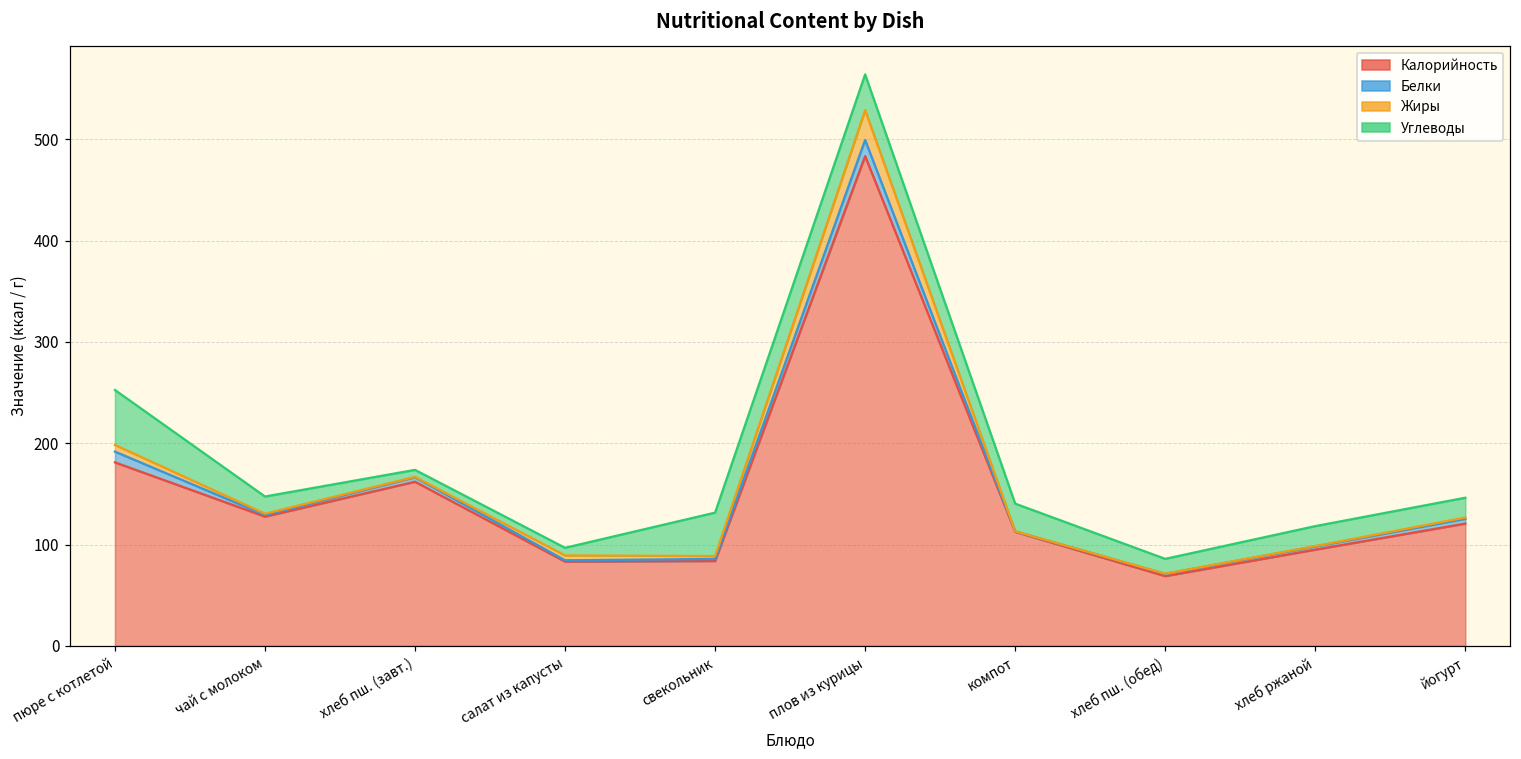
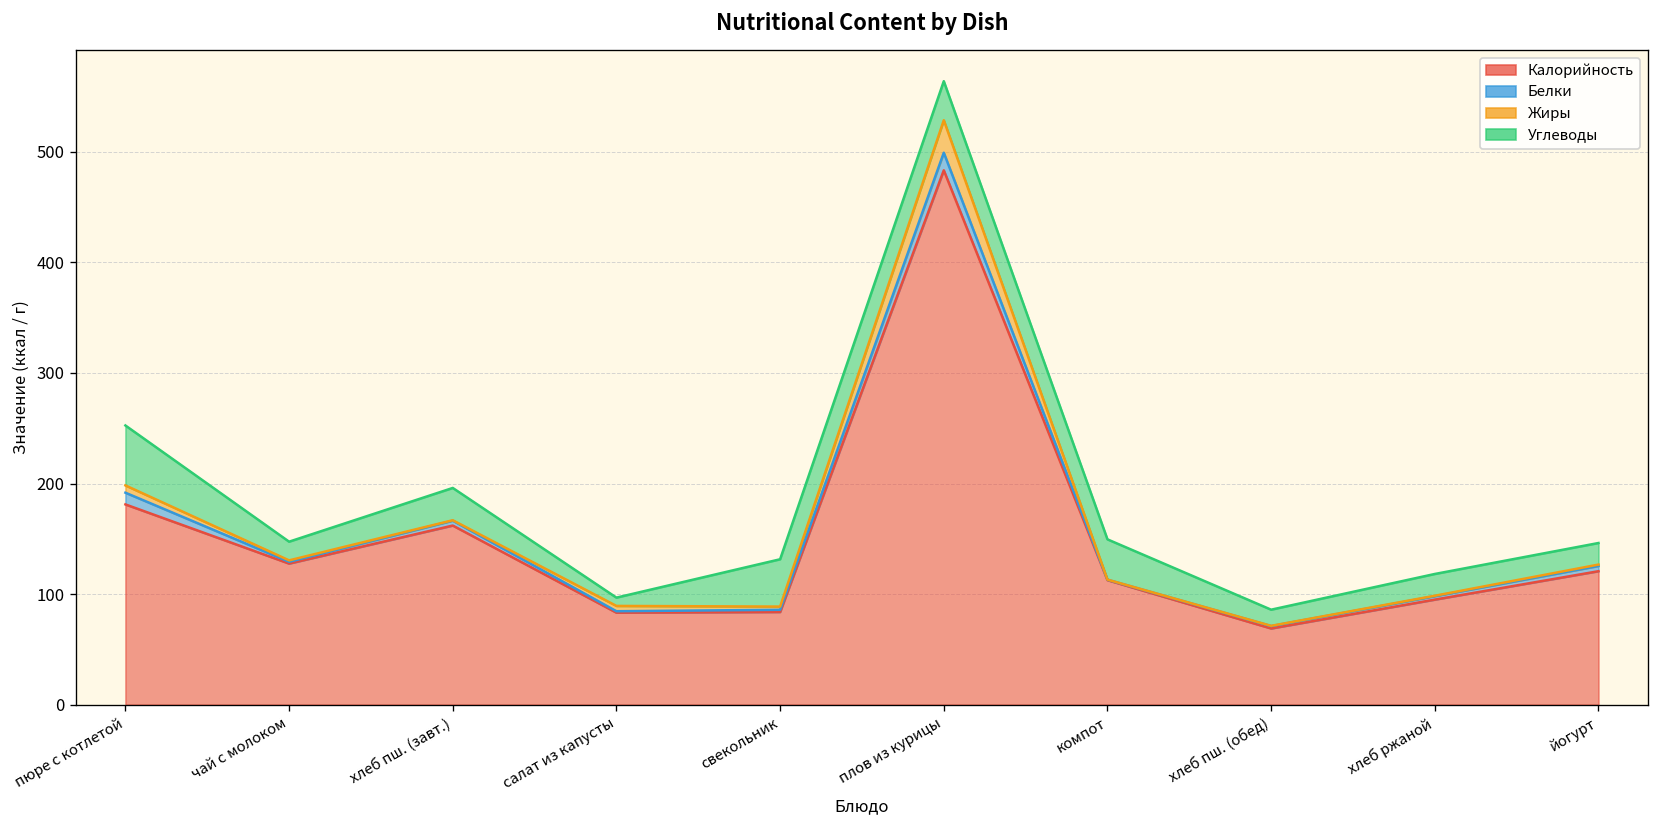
Углеводы, хлеб пш. (завт.): 10 -> 30
Углеводы, компот: 30 -> 40
